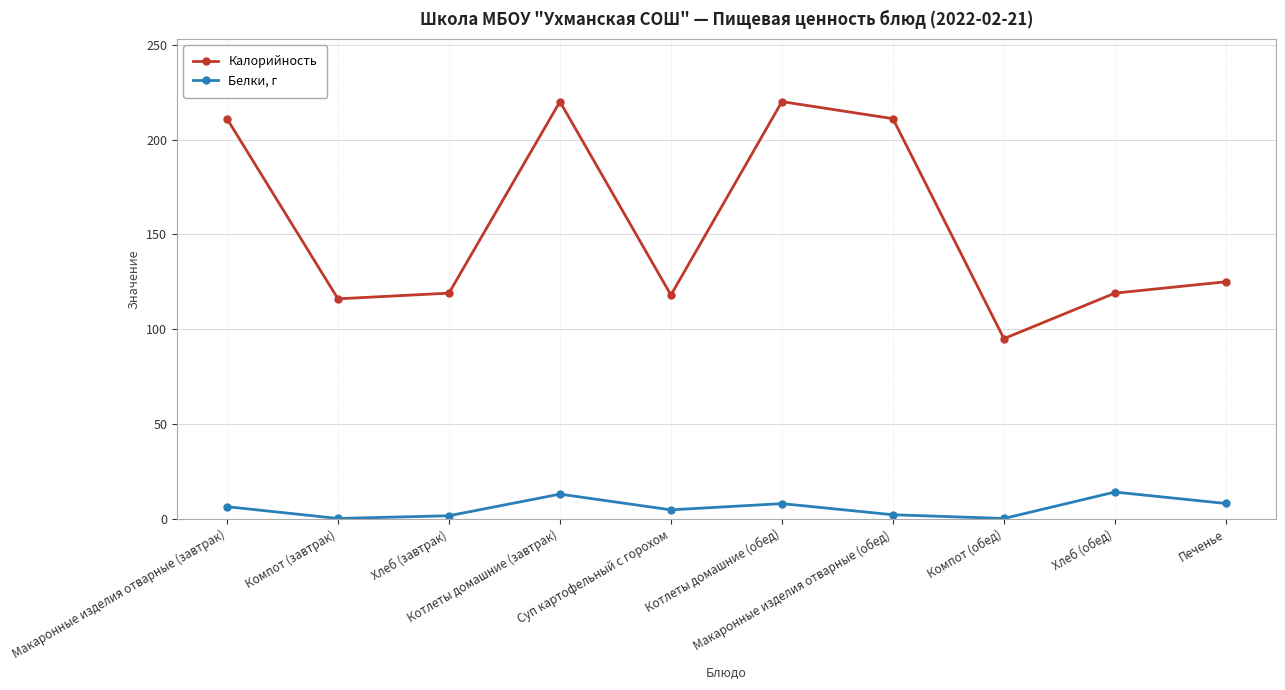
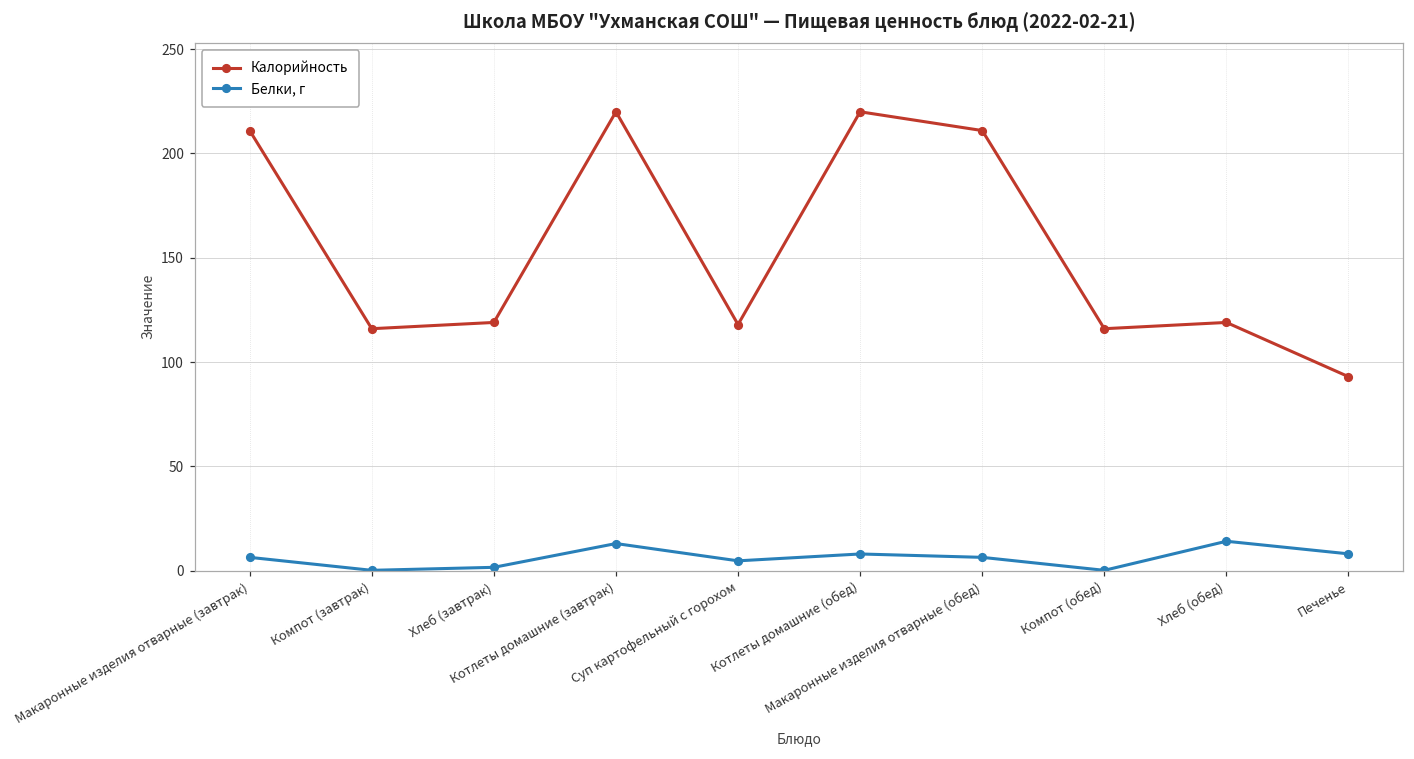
Белки, г, Макаронные изделия отварные (обед): 2 -> 6
Калорийность, Компот (обед): 95 -> 116
Калорийность, Печенье: 125 -> 93
